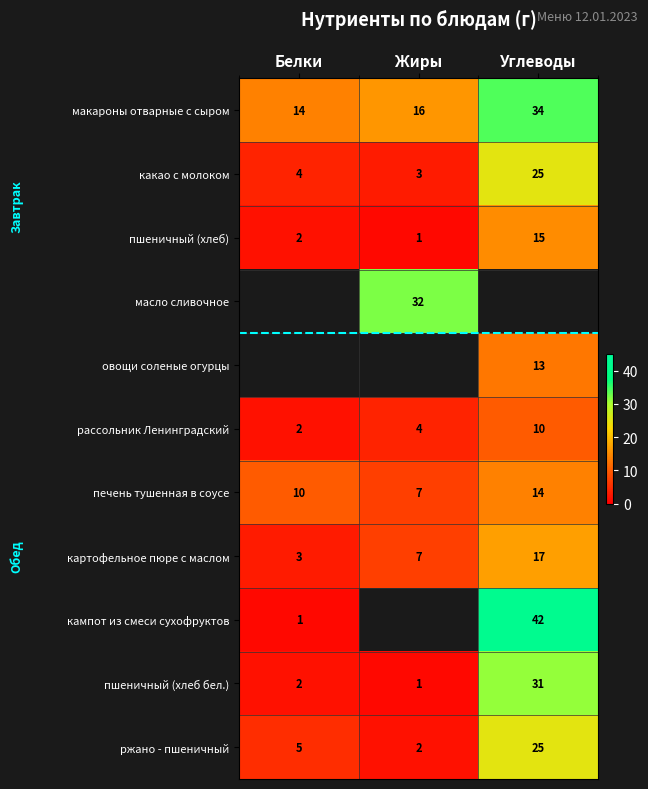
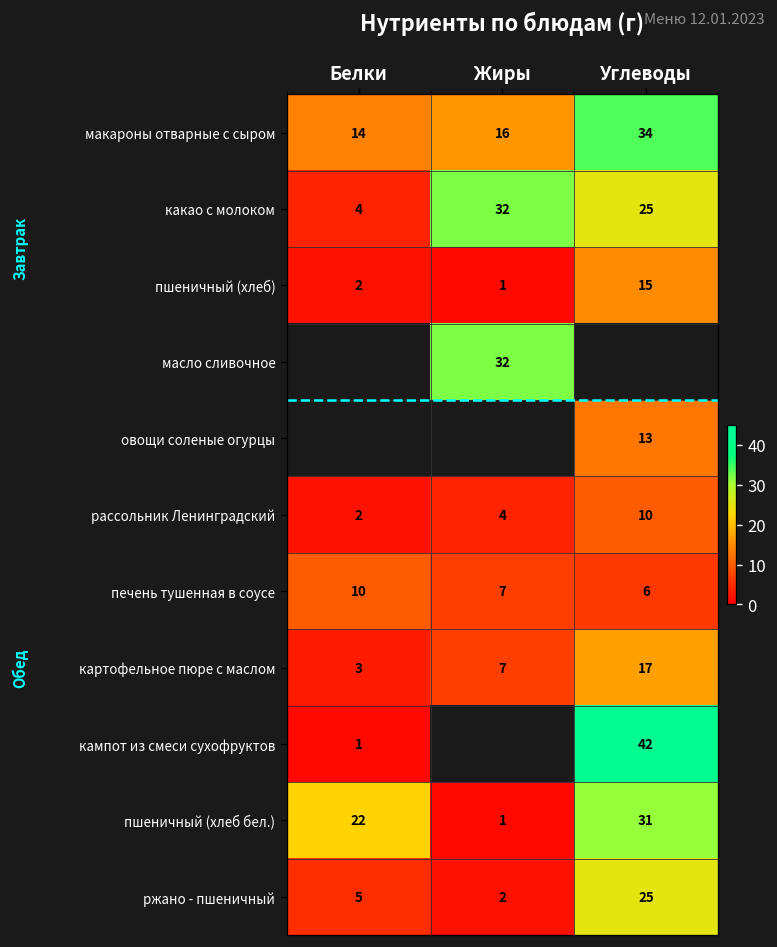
какао с молоком, Жиры: 3 -> 32
печень тушенная в соусе, Углеводы: 14 -> 6
пшеничный (хлеб бел.), Белки: 2 -> 22
